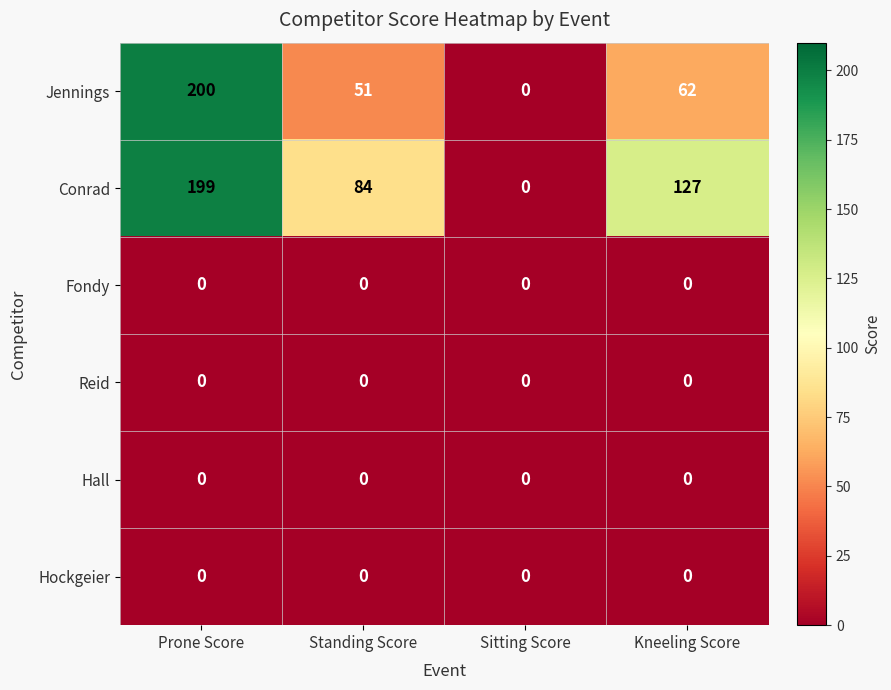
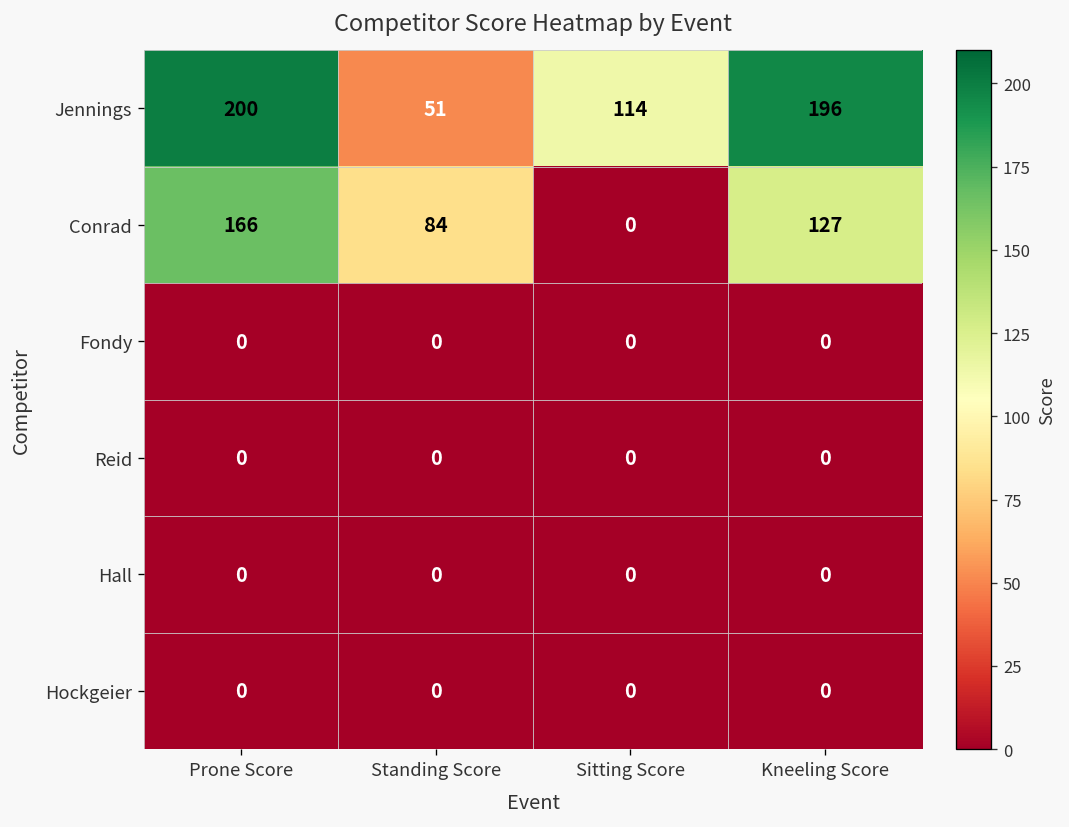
Jennings, Sitting Score: 0 -> 114
Jennings, Kneeling Score: 62 -> 196
Conrad, Prone Score: 199 -> 166
